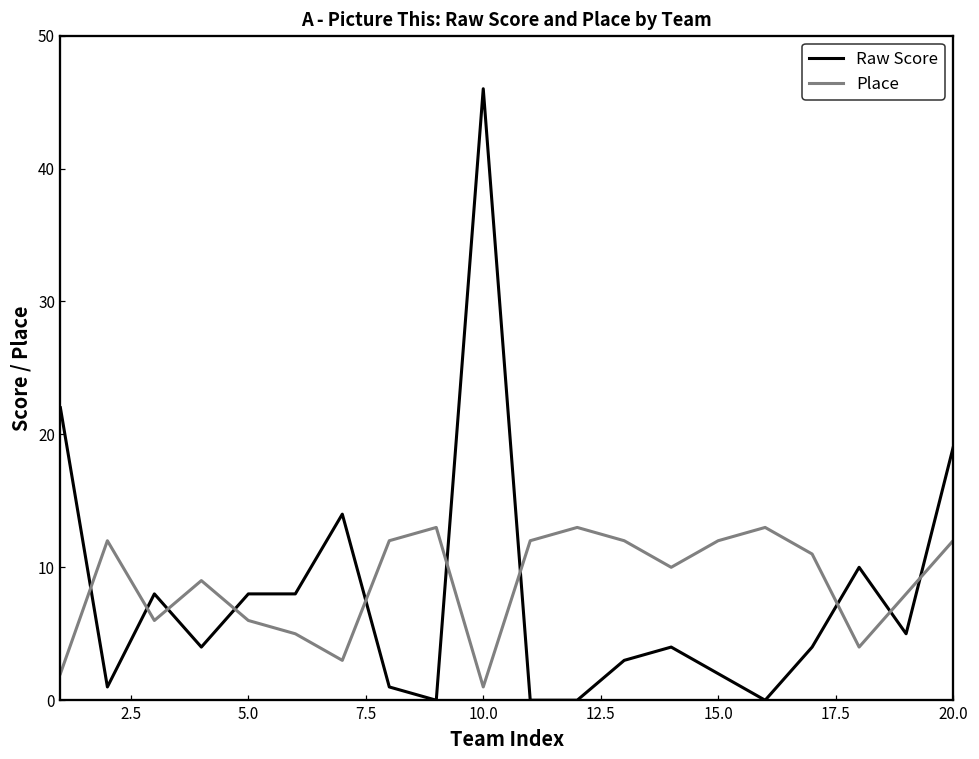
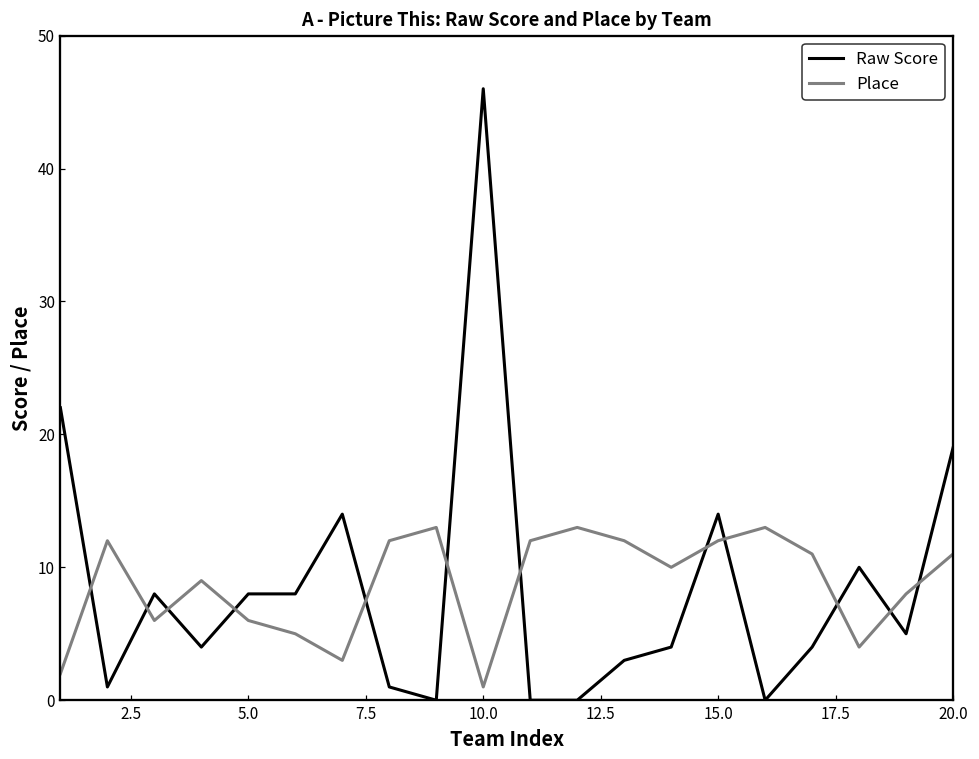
Raw Score, 15.0: 2 -> 14
Place, 20.0: 12 -> 11
